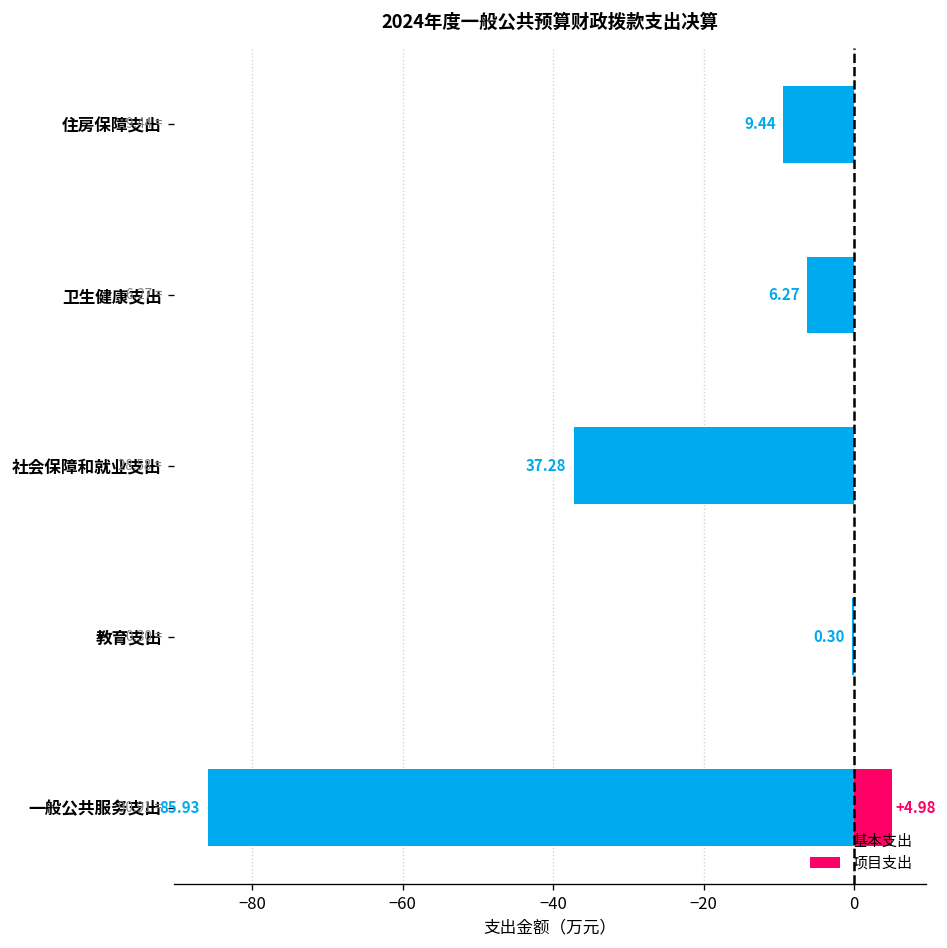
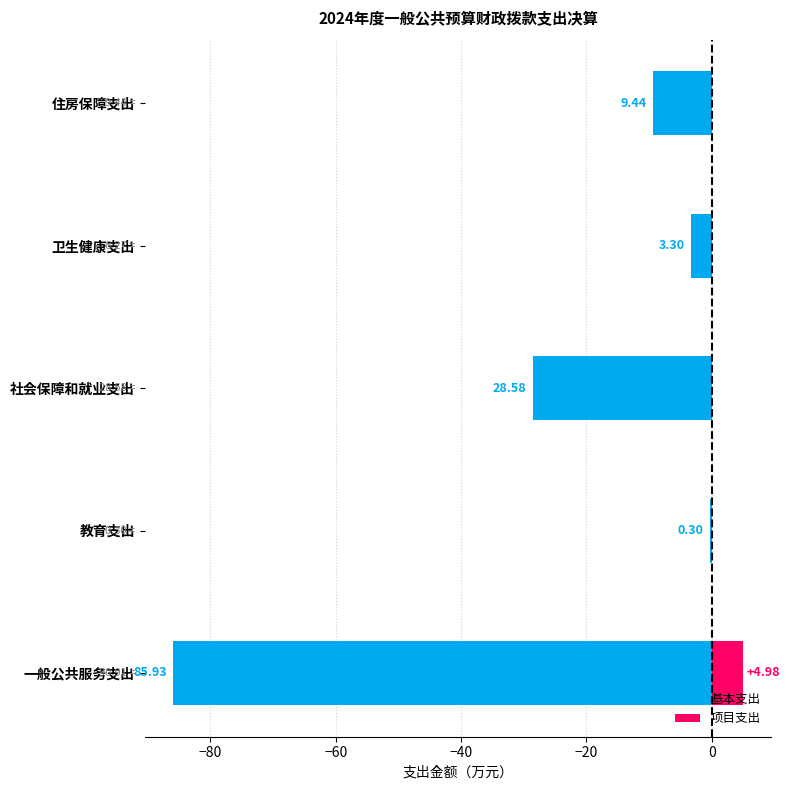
基本支出, 卫生健康支出: 6.27 -> 3.30
基本支出, 社会保障和就业支出: 37.28 -> 28.58
